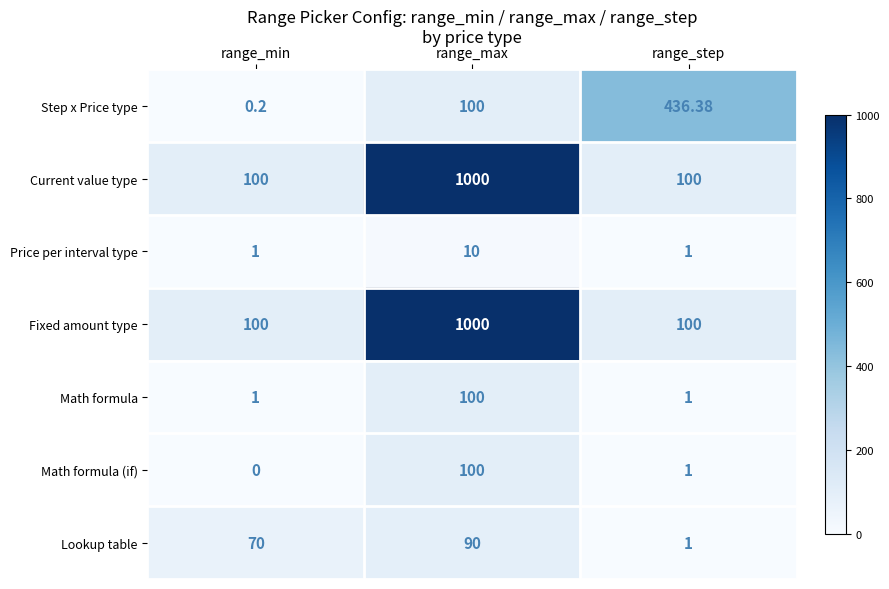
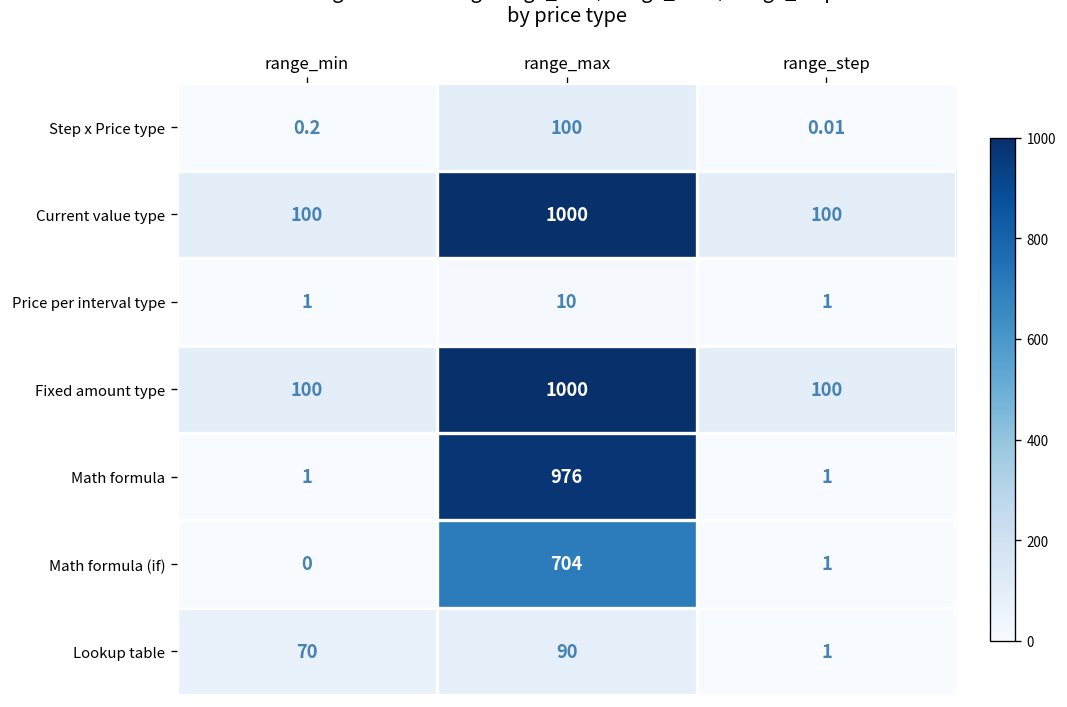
Step x Price type, range_step: 436.38 -> 0.01
Math formula, range_max: 100 -> 976
Math formula (if), range_max: 100 -> 704
